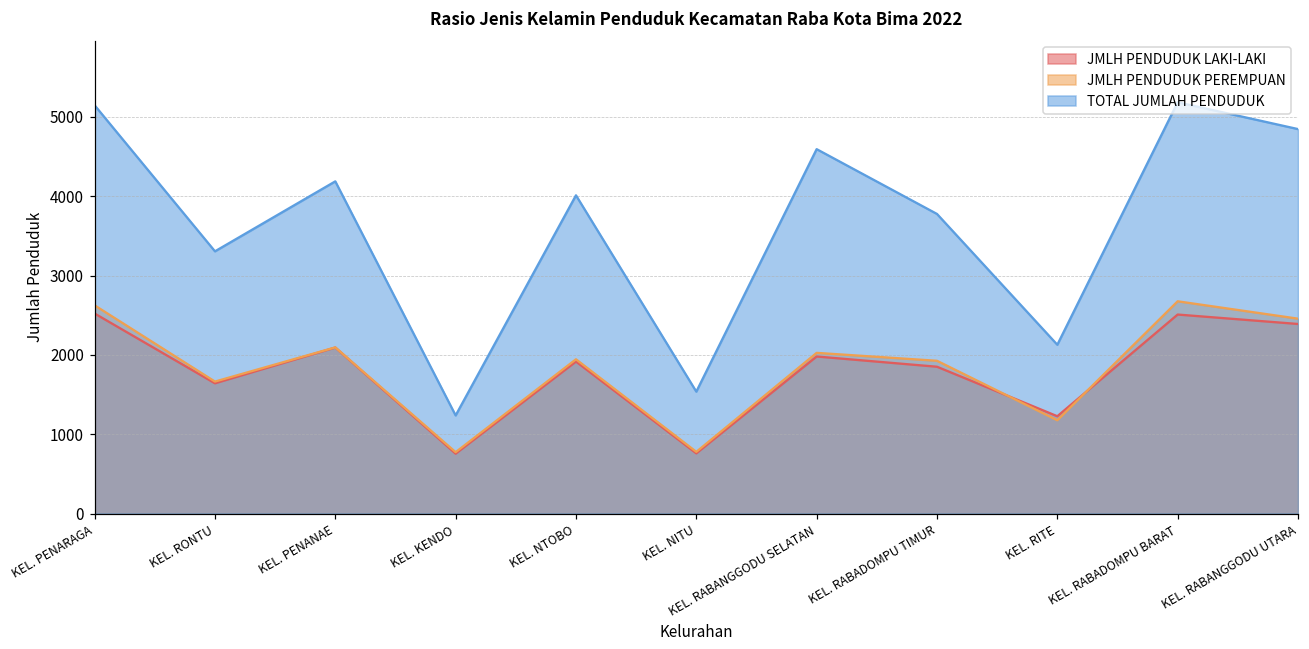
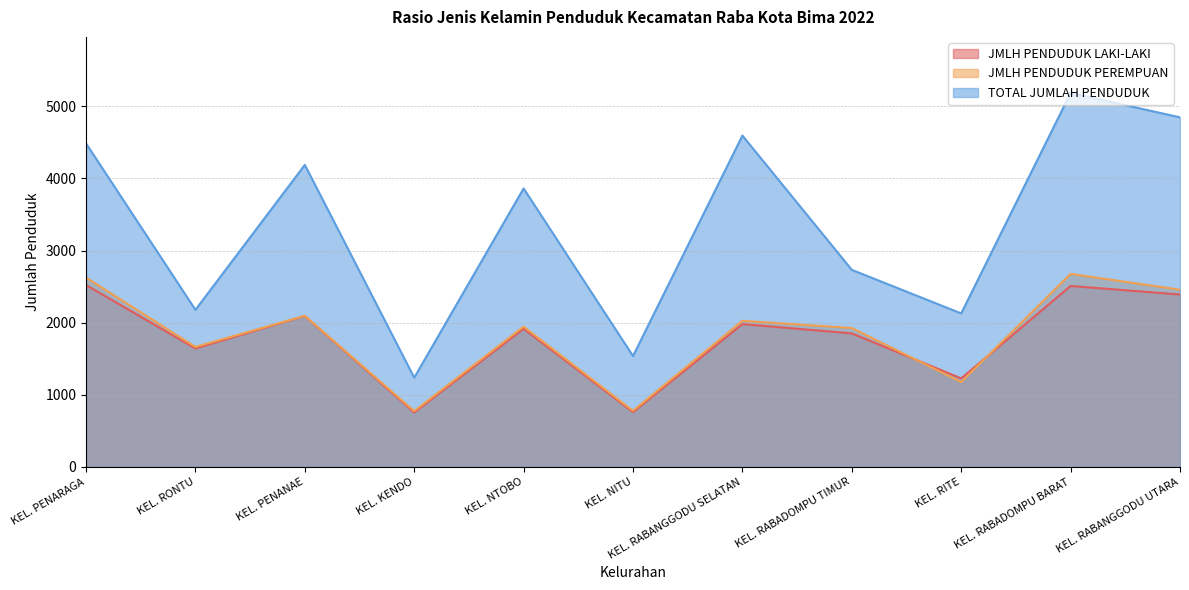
TOTAL JUMLAH PENDUDUK, KEL. PENARAGA: 5100 -> 4500
TOTAL JUMLAH PENDUDUK, KEL. RONTU: 3300 -> 2200
TOTAL JUMLAH PENDUDUK, KEL. NTOBO: 4000 -> 3900
TOTAL JUMLAH PENDUDUK, KEL. RABADOMPU TIMUR: 3800 -> 2700
